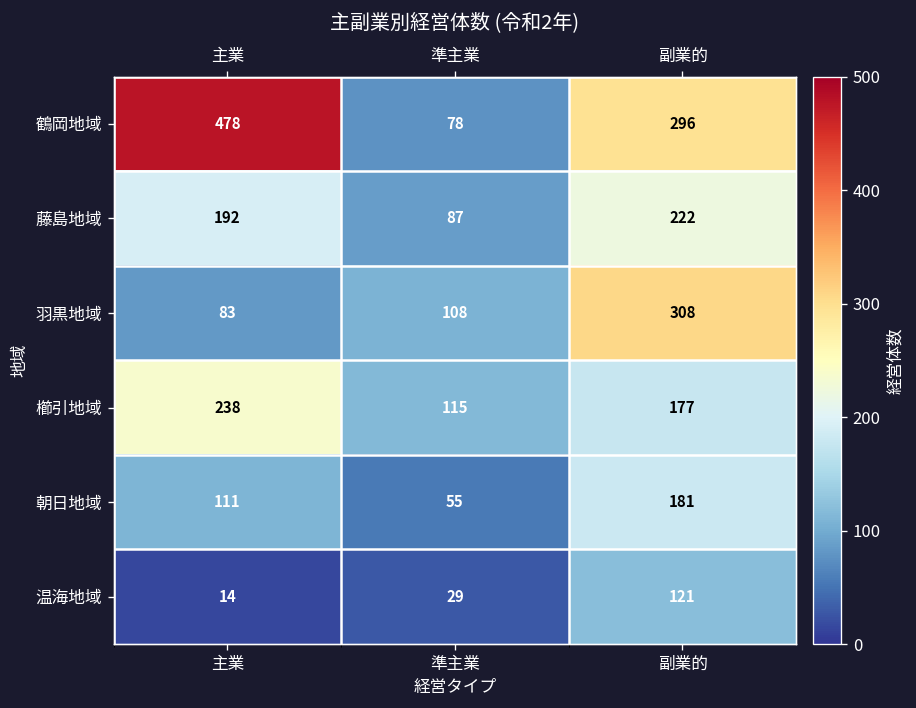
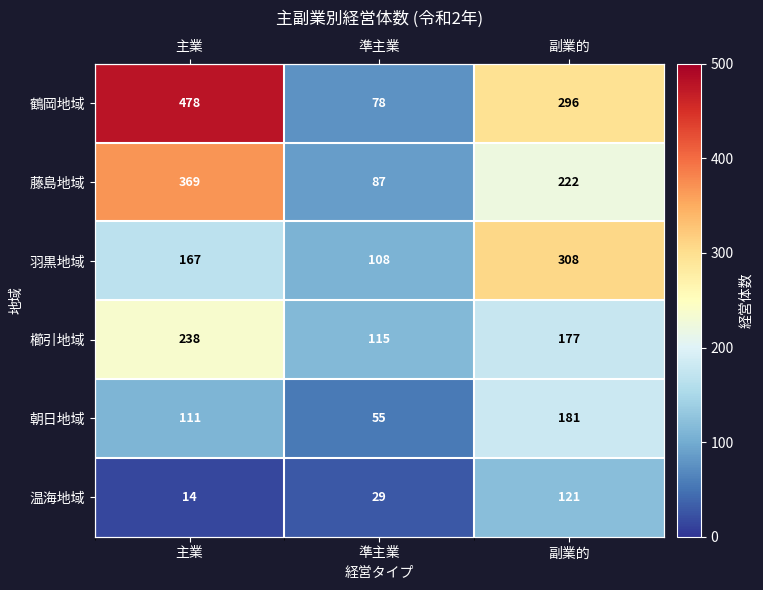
藤島地域, 主業: 192 -> 369
羽黒地域, 主業: 83 -> 167
